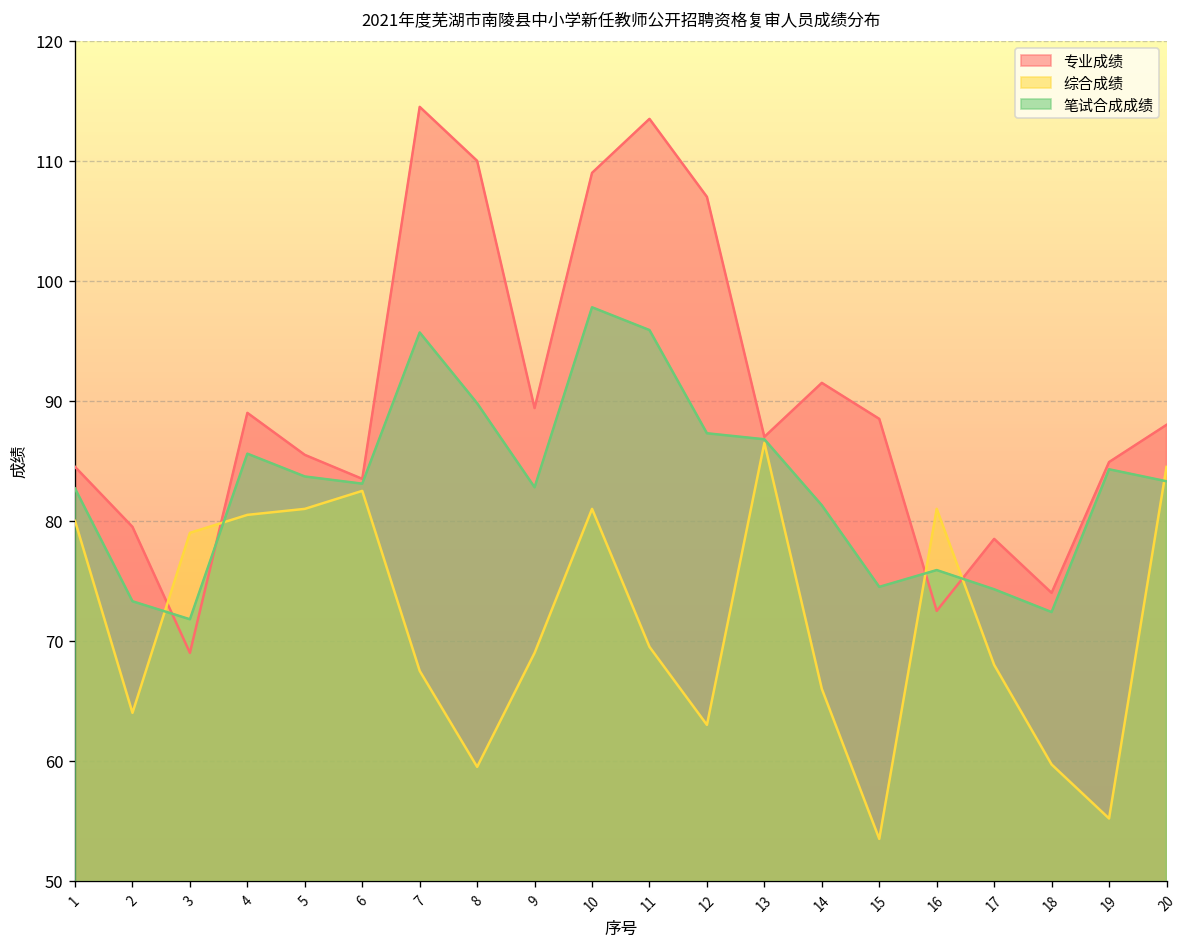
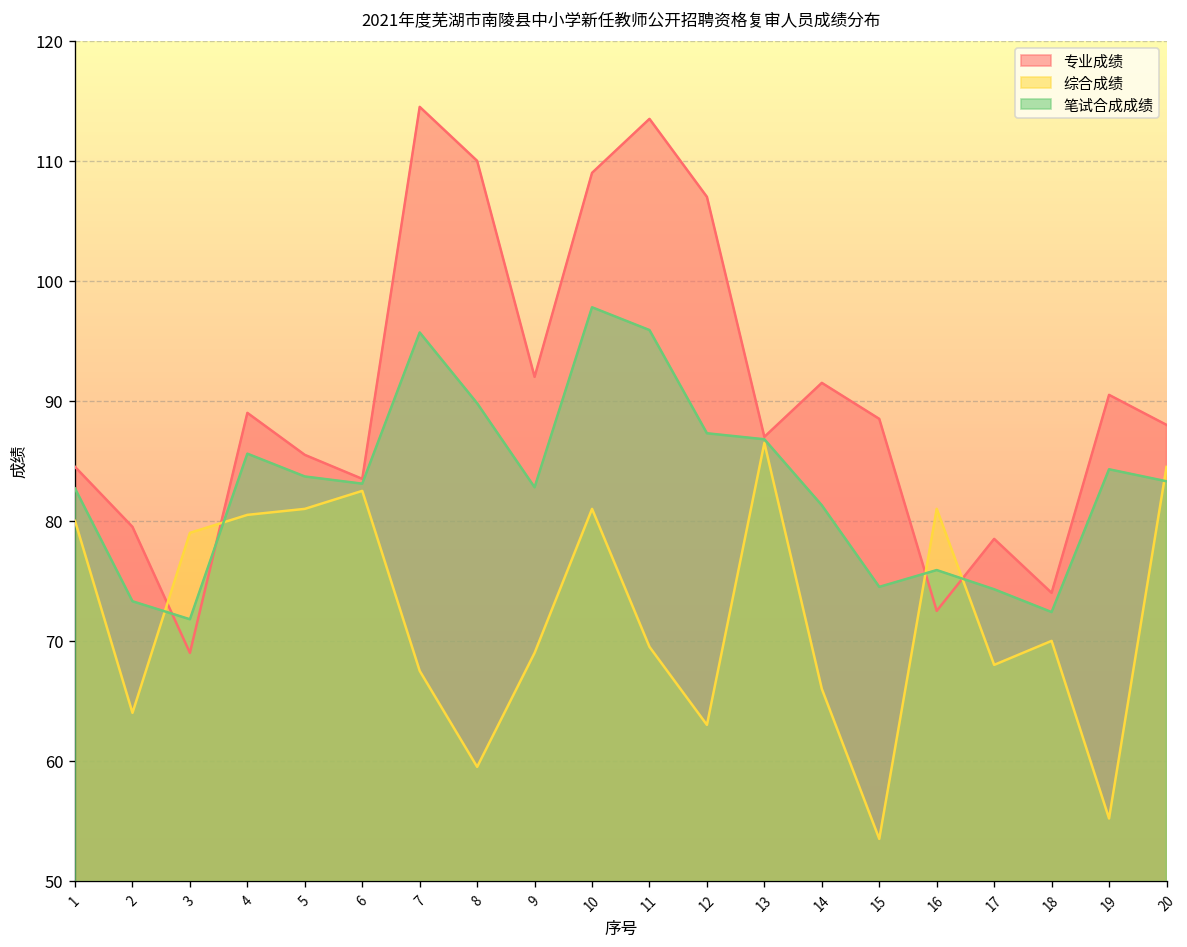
专业成绩, 9: 89 -> 92
综合成绩, 18: 60 -> 70
专业成绩, 19: 85 -> 91
